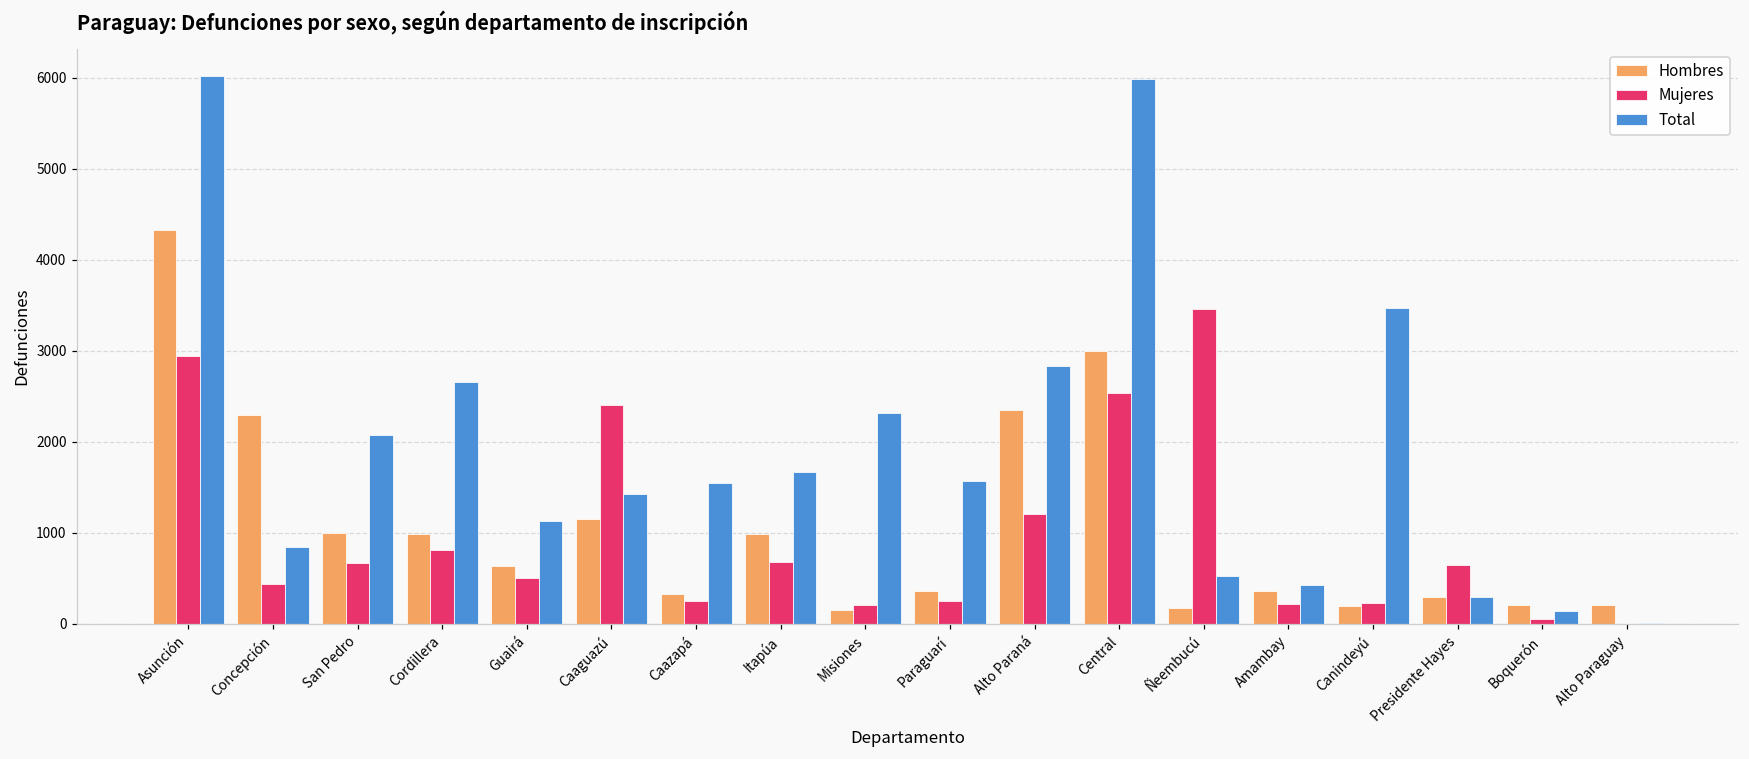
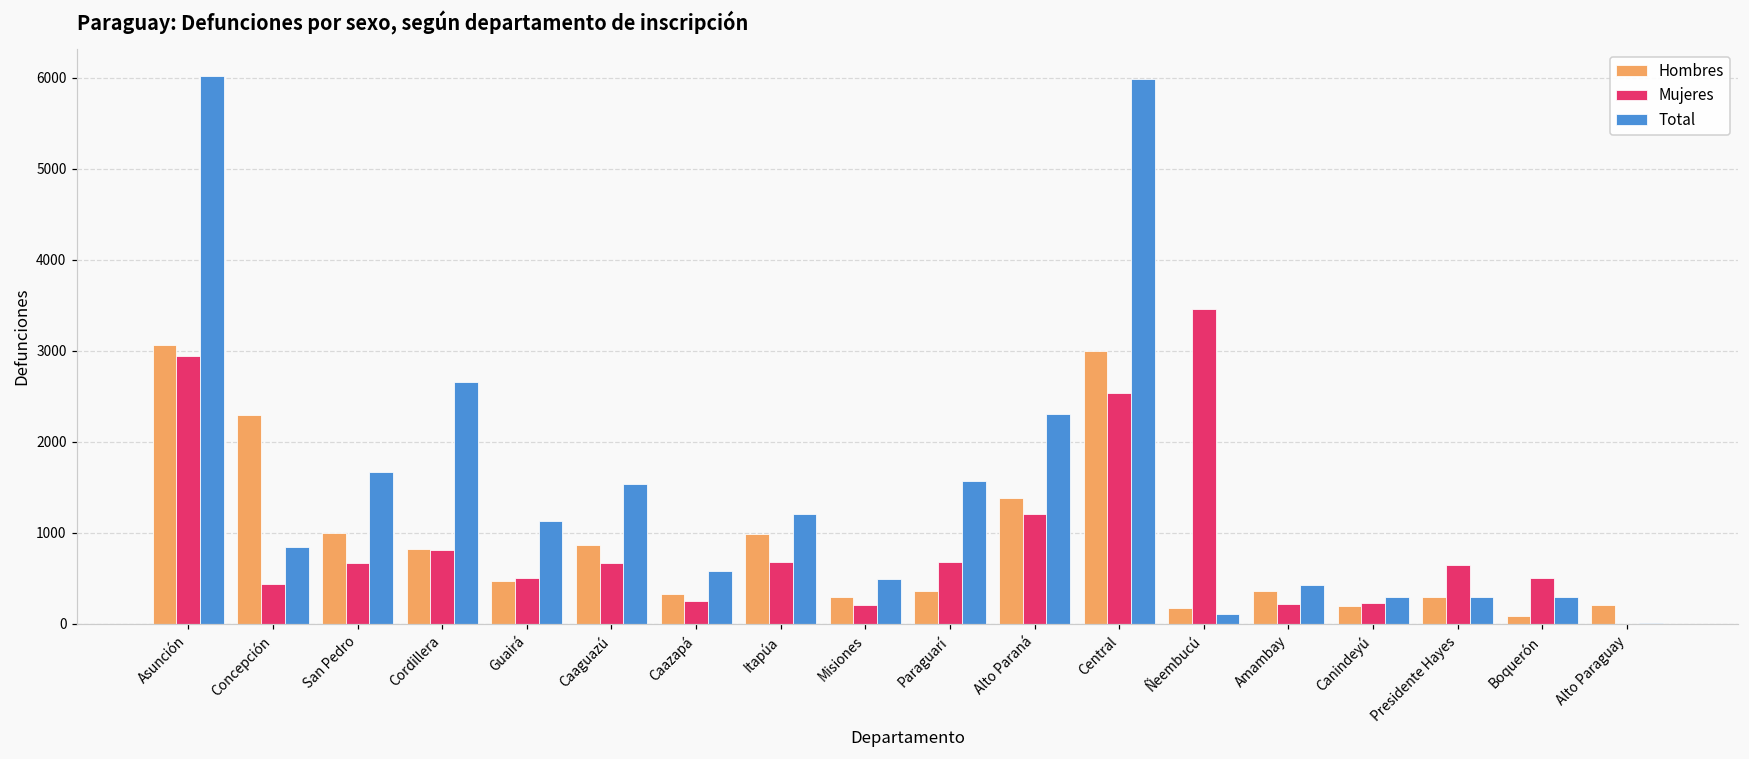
Hombres, Asunción: 4300 -> 3100
Total, San Pedro: 2100 -> 1700
Hombres, Cordillera: 1000 -> 800
Hombres, Guairá: 600 -> 500
Hombres, Caaguazú: 1100 -> 900
Mujeres, Caaguazú: 2400 -> 700
Total, Caaguazú: 1400 -> 1500
Total, Caazapá: 1500 -> 600
Total, Itapúa: 1700 -> 1200
Hombres, Misiones: 200 -> 300
Total, Misiones: 2300 -> 500
Mujeres, Paraguarí: 300 -> 700
Hombres, Alto Paraná: 2400 -> 1400
Total, Alto Paraná: 2800 -> 2300
Total, Ñeembucú: 500 -> 100
Total, Canindeyú: 3500 -> 300
Hombres, Boquerón: 200 -> 100
Mujeres, Boquerón: 0 -> 500
Total, Boquerón: 100 -> 300
